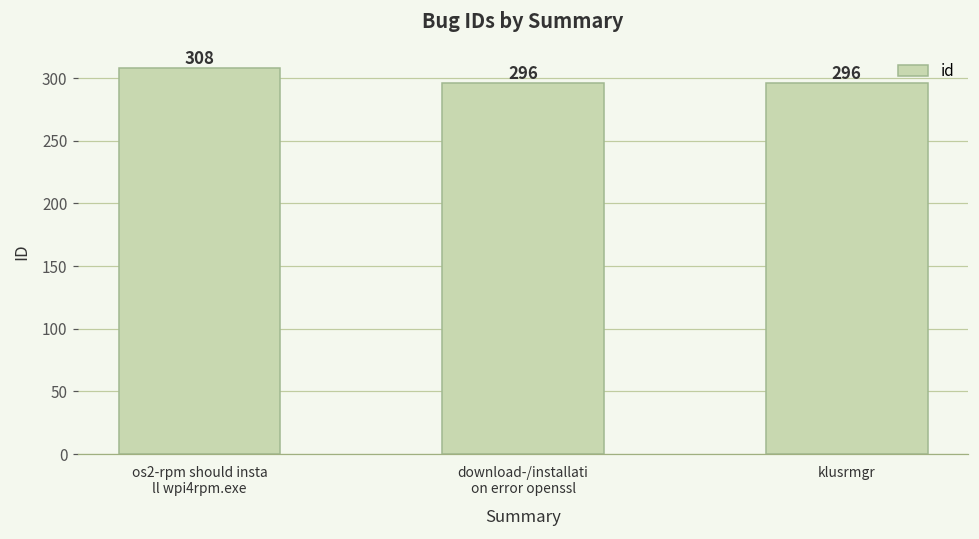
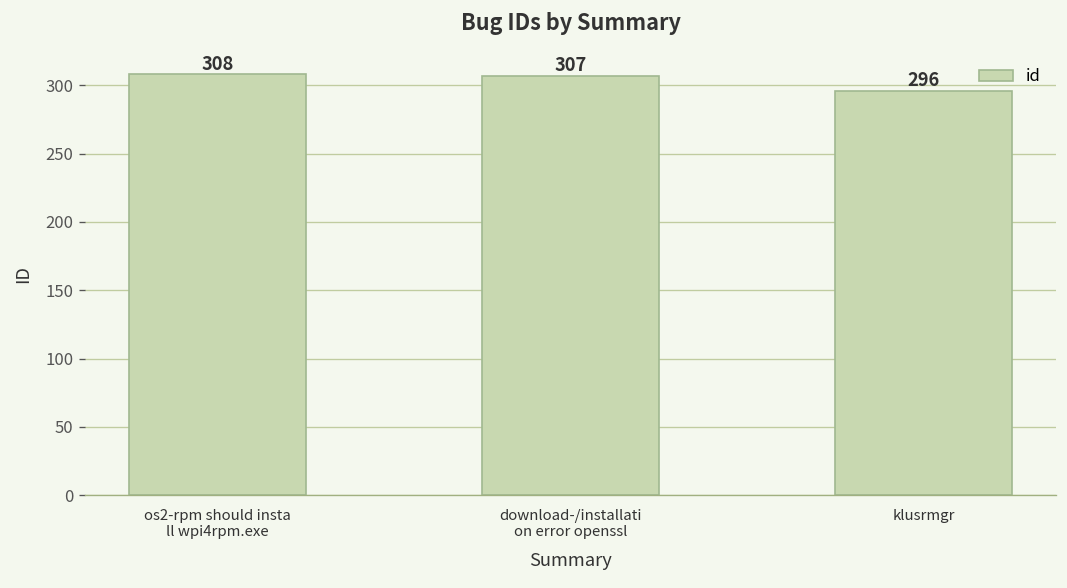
download-/installati on error openssl: 296 -> 307
